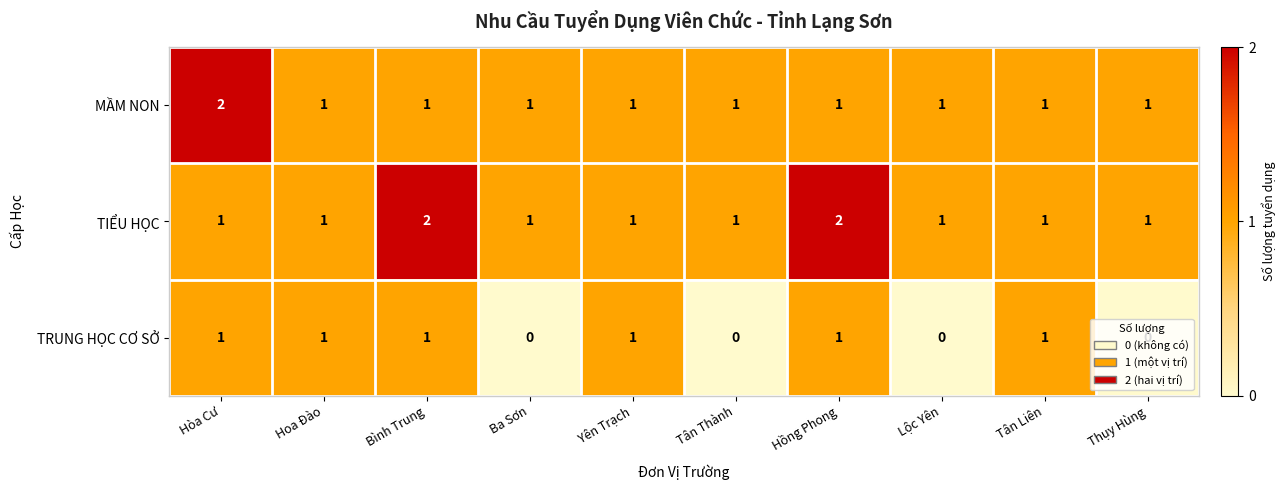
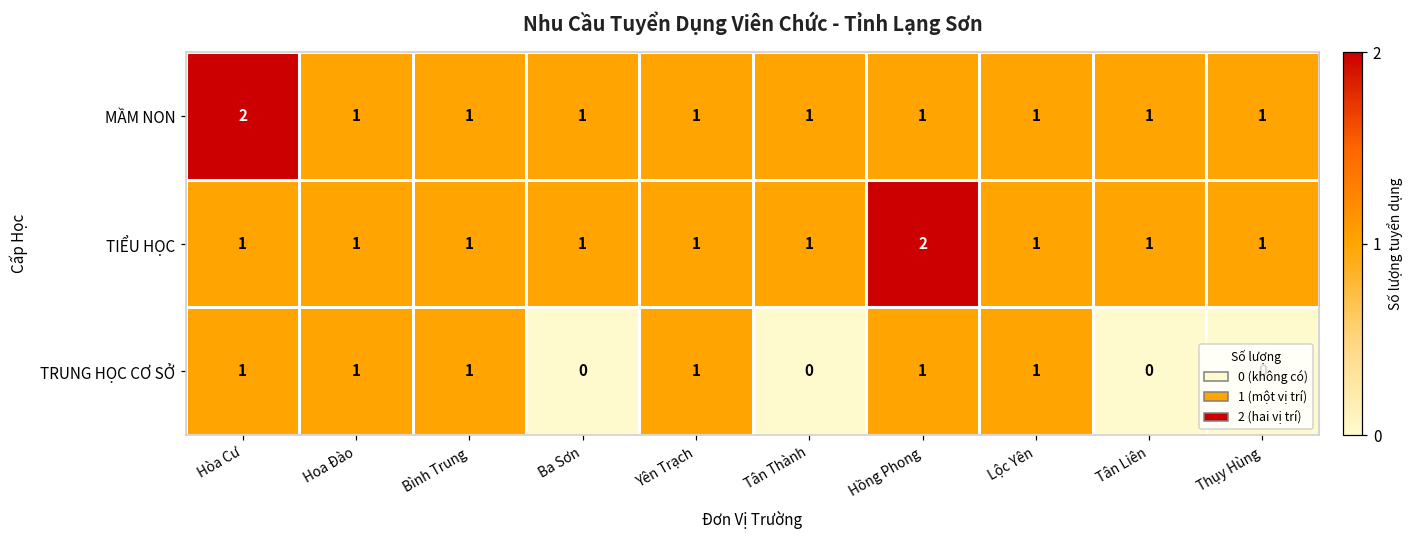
TIỂU HỌC, Bình Trung: 2 -> 1
TRUNG HỌC CƠ SỞ, Lộc Yên: 0 -> 1
TRUNG HỌC CƠ SỞ, Tân Liên: 1 -> 0
